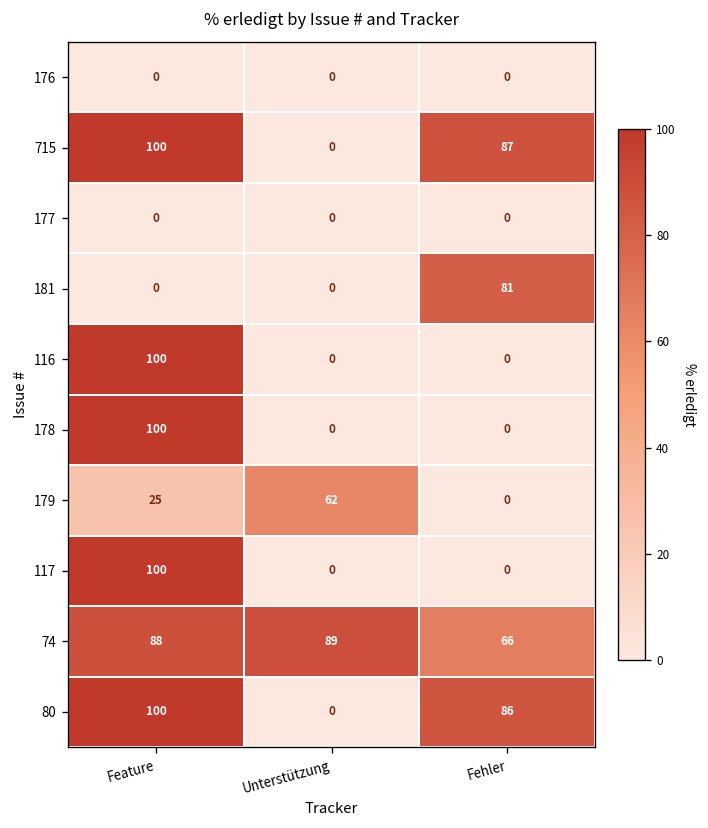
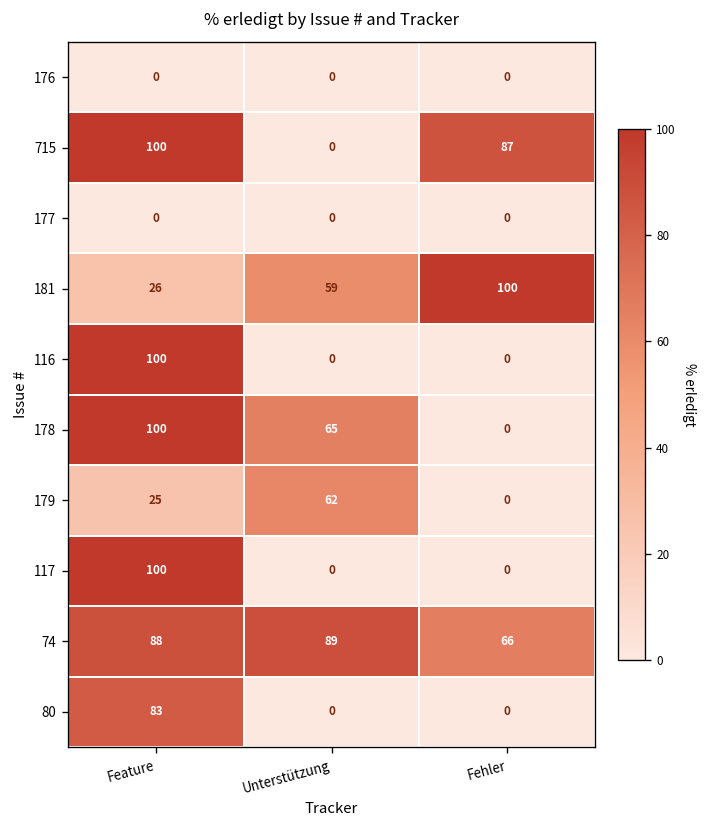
181, Feature: 0 -> 26
181, Unterstützung: 0 -> 59
181, Fehler: 81 -> 100
178, Unterstützung: 0 -> 65
80, Feature: 100 -> 83
80, Fehler: 86 -> 0
